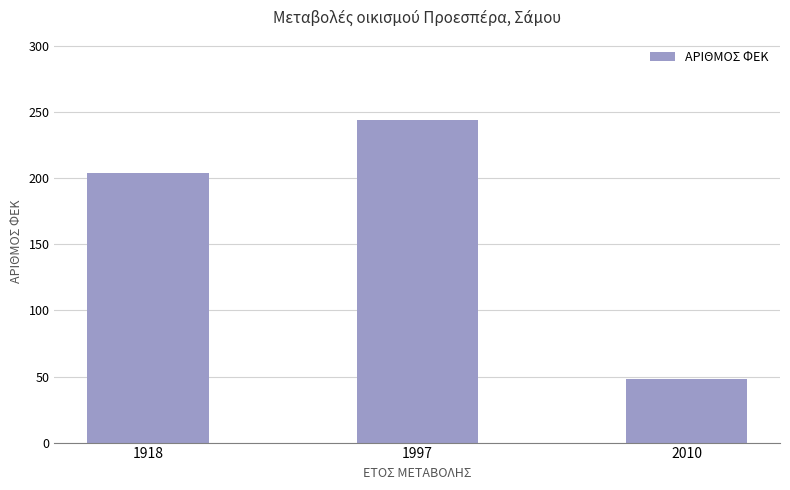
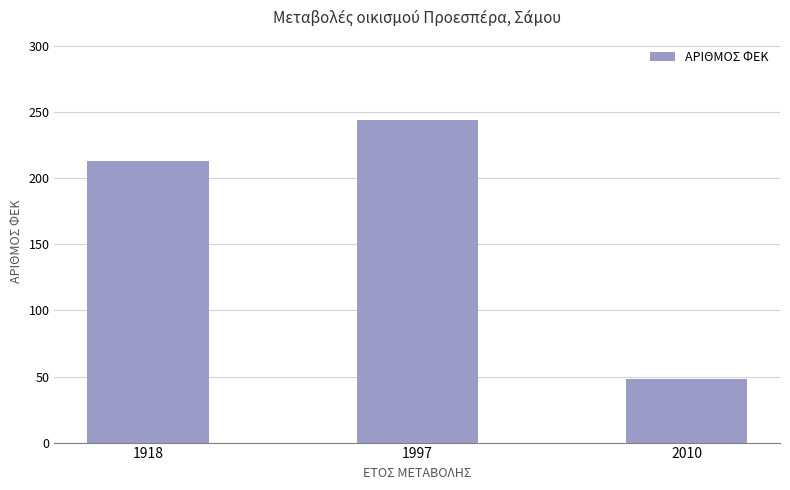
1918: 204 -> 213
